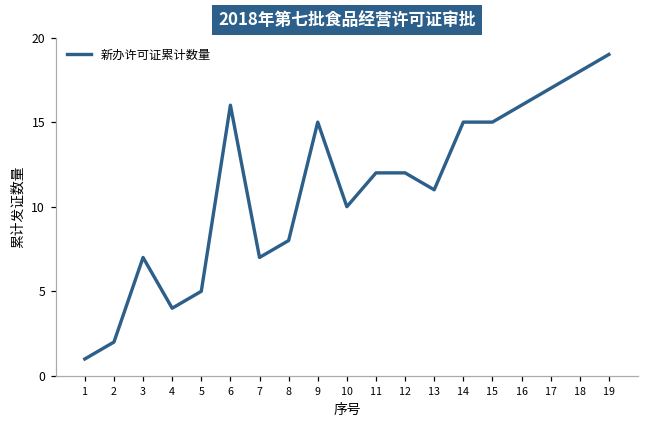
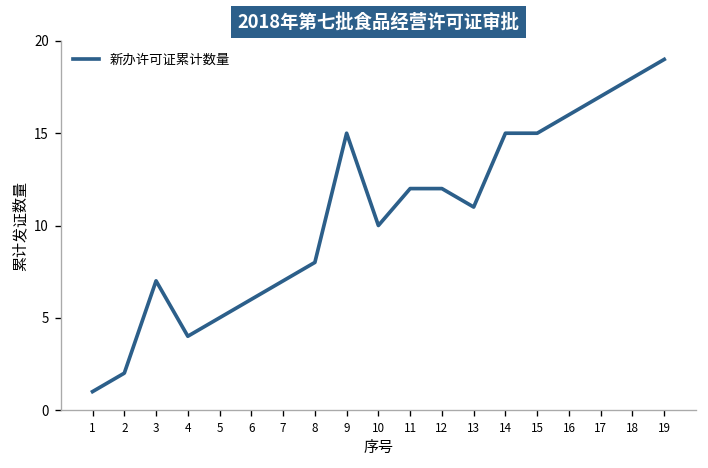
6: 16 -> 6
